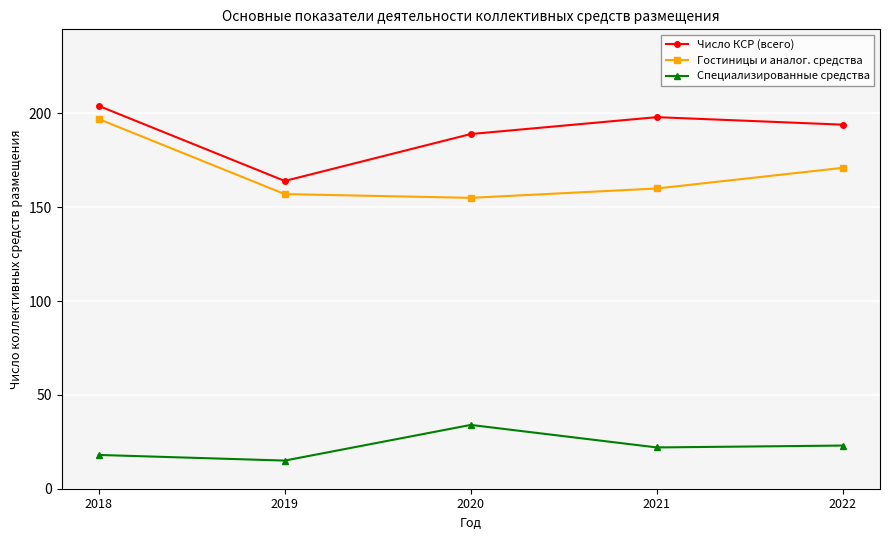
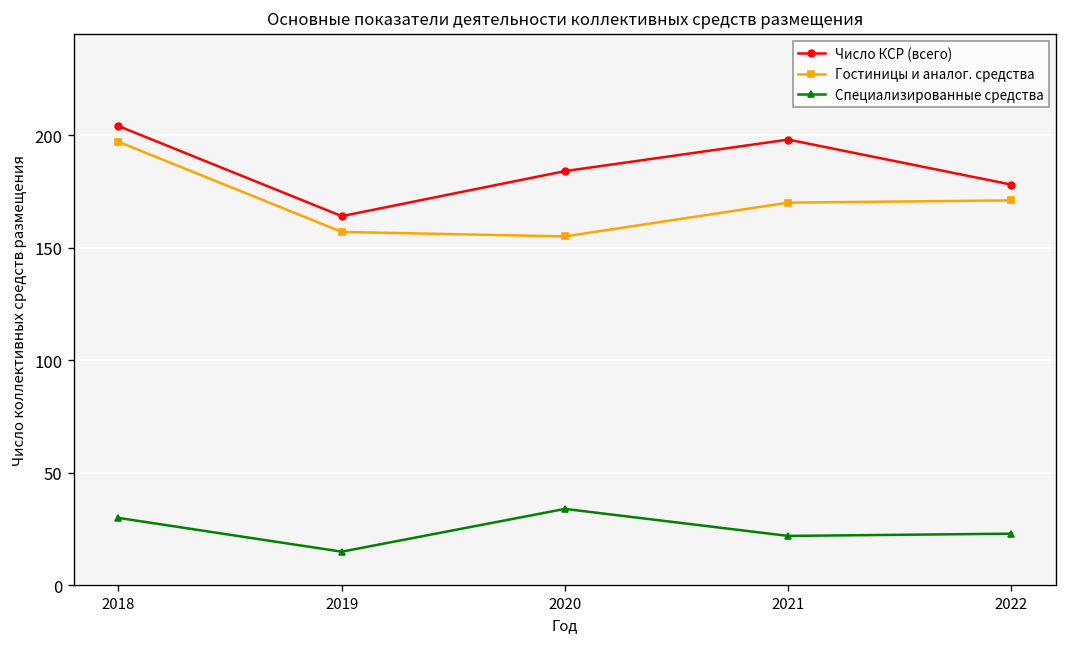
Специализированные средства, 2018: 18 -> 30
Число КСР (всего), 2020: 189 -> 184
Гостиницы и аналог. средства, 2021: 160 -> 170
Число КСР (всего), 2022: 194 -> 178
